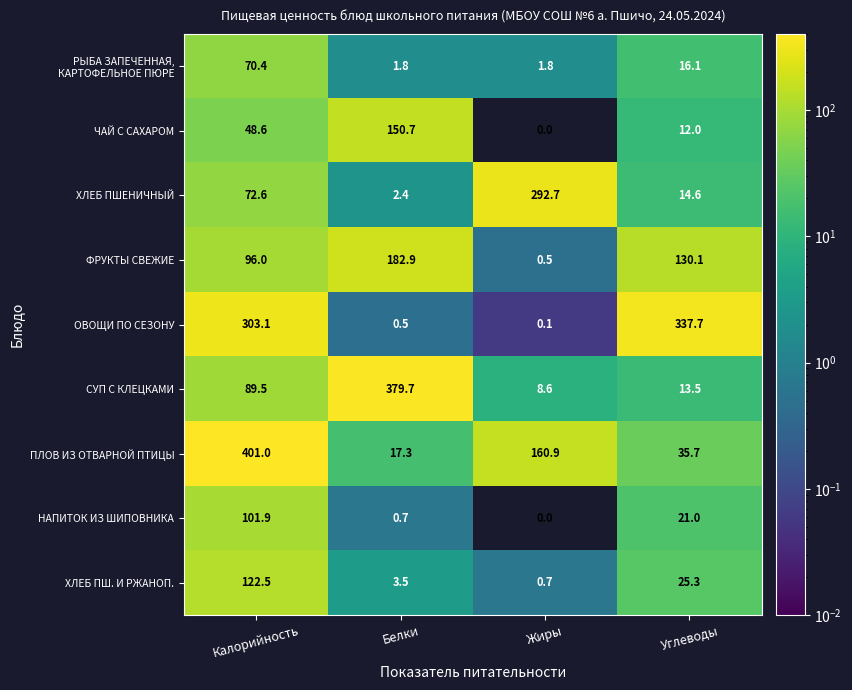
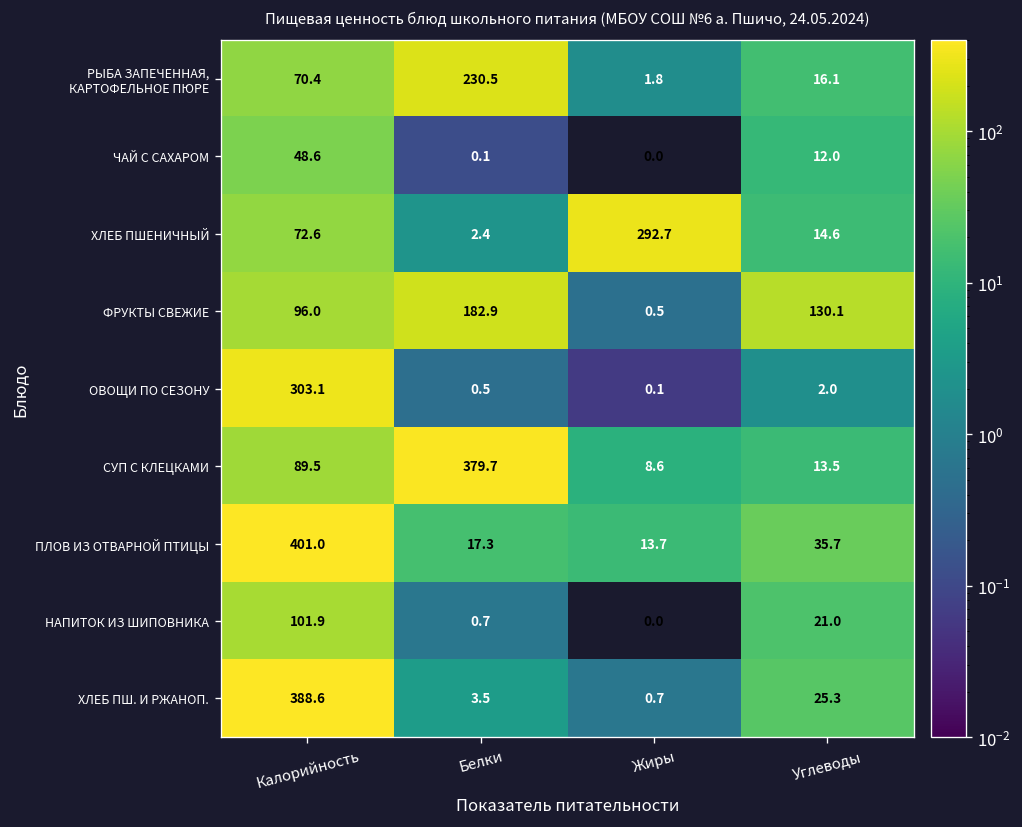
РЫБА ЗАПЕЧЕННАЯ, КАРТОФЕЛЬНОЕ ПЮРЕ, Белки: 1.8 -> 230.5
ЧАЙ С САХАРОМ, Белки: 150.7 -> 0.1
ОВОЩИ ПО СЕЗОНУ, Углеводы: 337.7 -> 2.0
ПЛОВ ИЗ ОТВАРНОЙ ПТИЦЫ, Жиры: 160.9 -> 13.7
ХЛЕБ ПШ. И РЖАНОП., Калорийность: 122.5 -> 388.6
